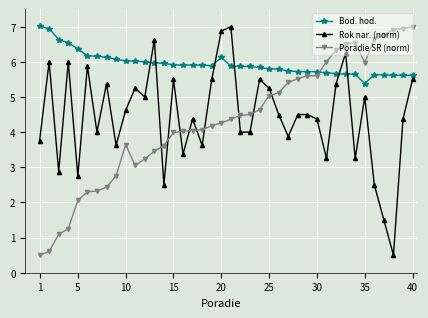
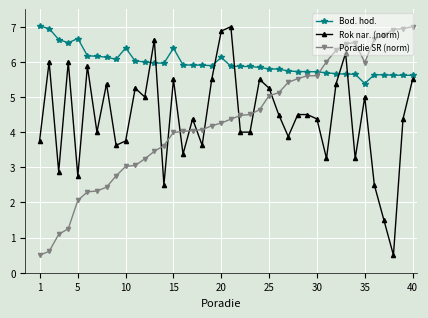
Bod. hod., 5: 6.4 -> 6.7
Bod. hod., 10: 6.0 -> 6.4
Rok nar. (norm), 10: 4.6 -> 3.8
Poradie SR (norm), 10: 3.6 -> 3.0
Bod. hod., 15: 5.9 -> 6.4
